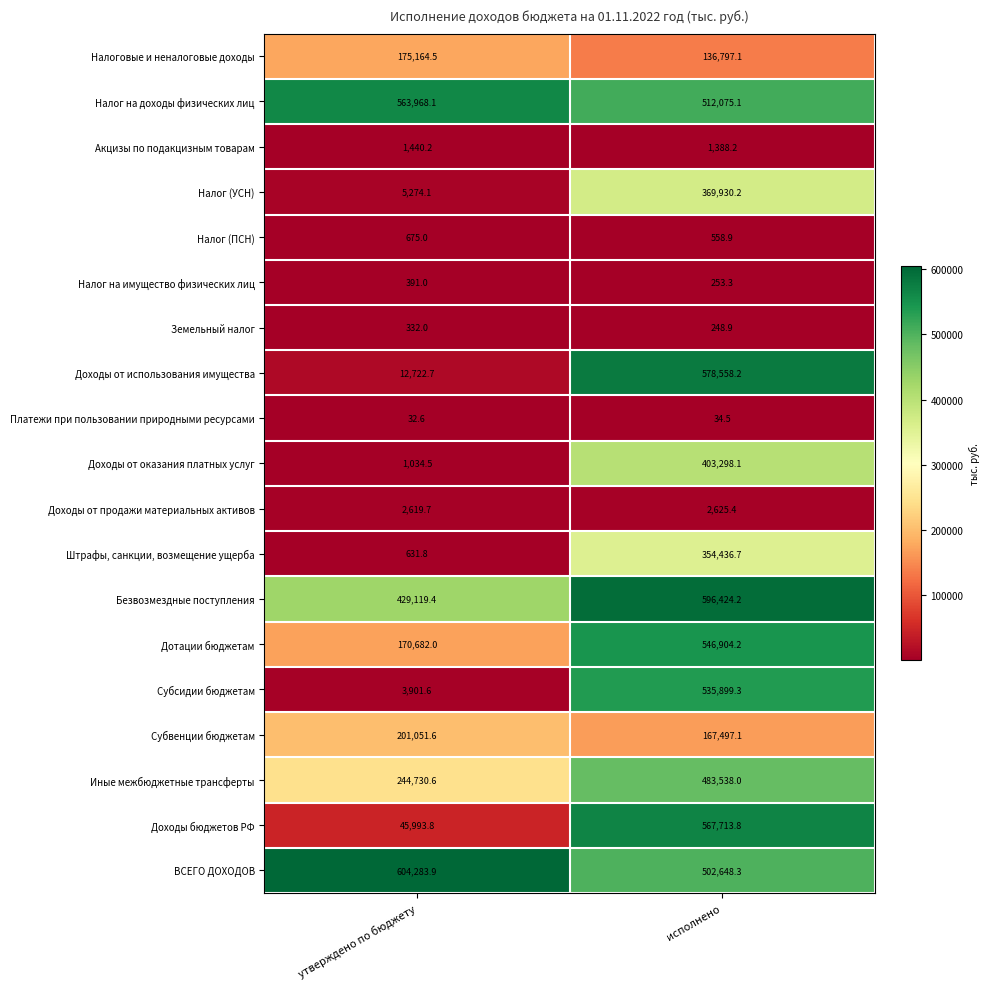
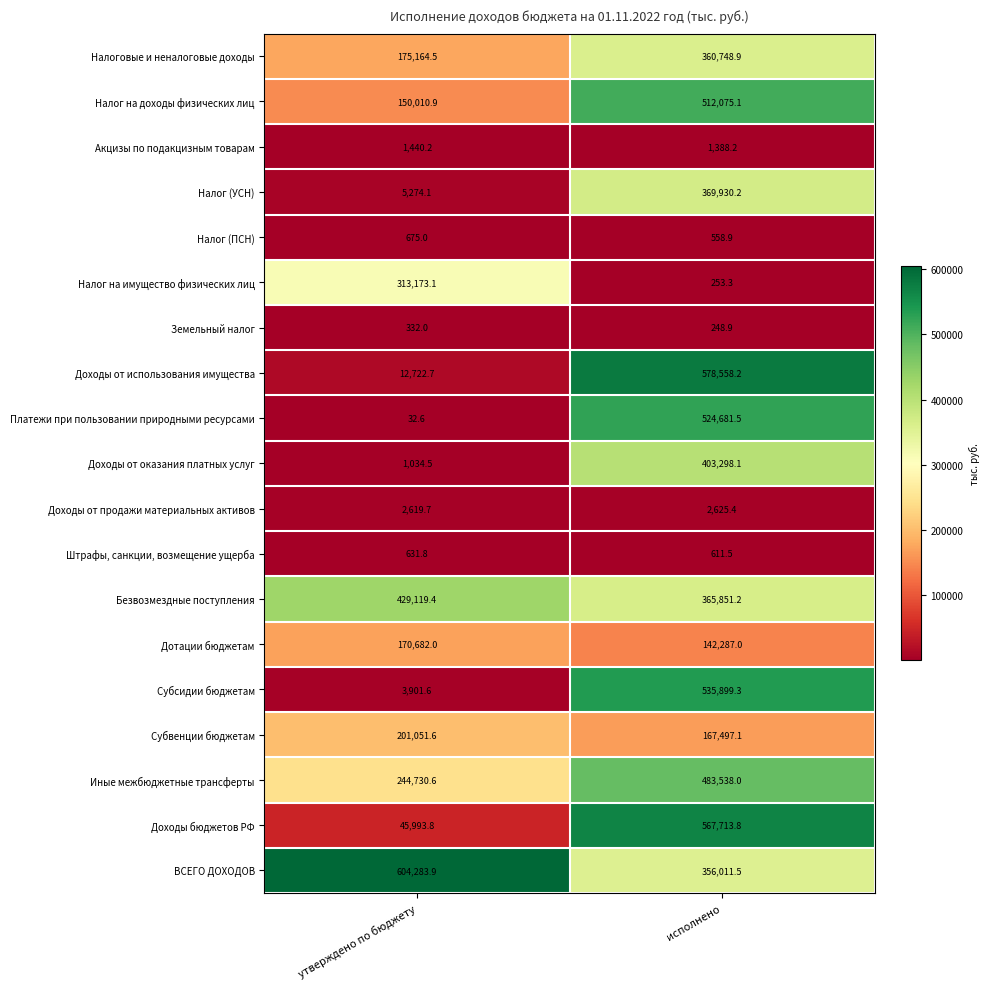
Налоговые и неналоговые доходы, исполнено: 136,797.1 -> 360,748.9
Налог на доходы физических лиц, утверждено по бюджету: 563,968.1 -> 150,010.9
Налог на имущество физических лиц, утверждено по бюджету: 391.0 -> 313,173.1
Платежи при пользовании природными ресурсами, исполнено: 34.5 -> 524,681.5
Штрафы, санкции, возмещение ущерба, исполнено: 354,436.7 -> 611.5
Безвозмездные поступления, исполнено: 596,424.2 -> 365,851.2
Дотации бюджетам, исполнено: 546,904.2 -> 142,287.0
ВСЕГО ДОХОДОВ, исполнено: 502,648.3 -> 356,011.5
